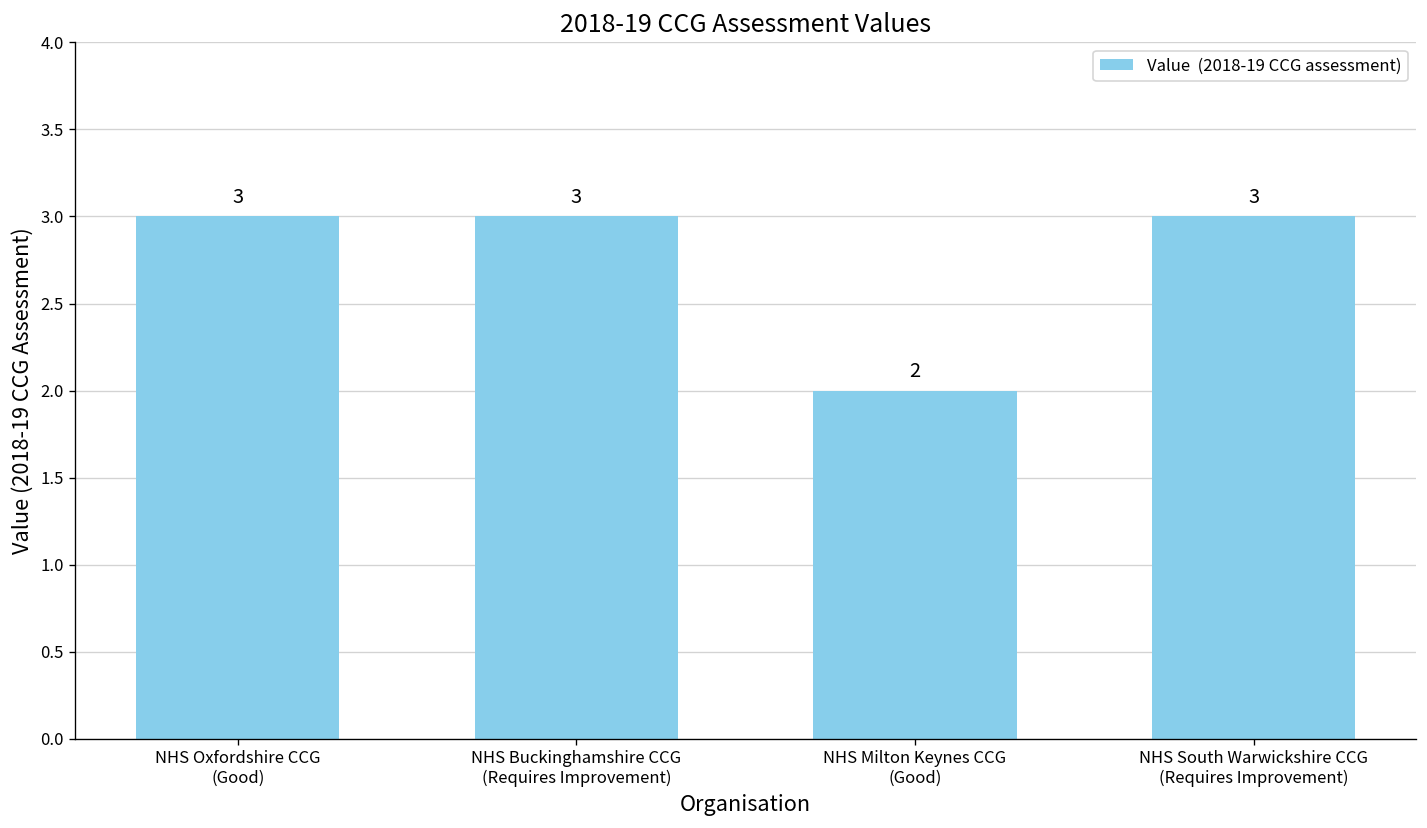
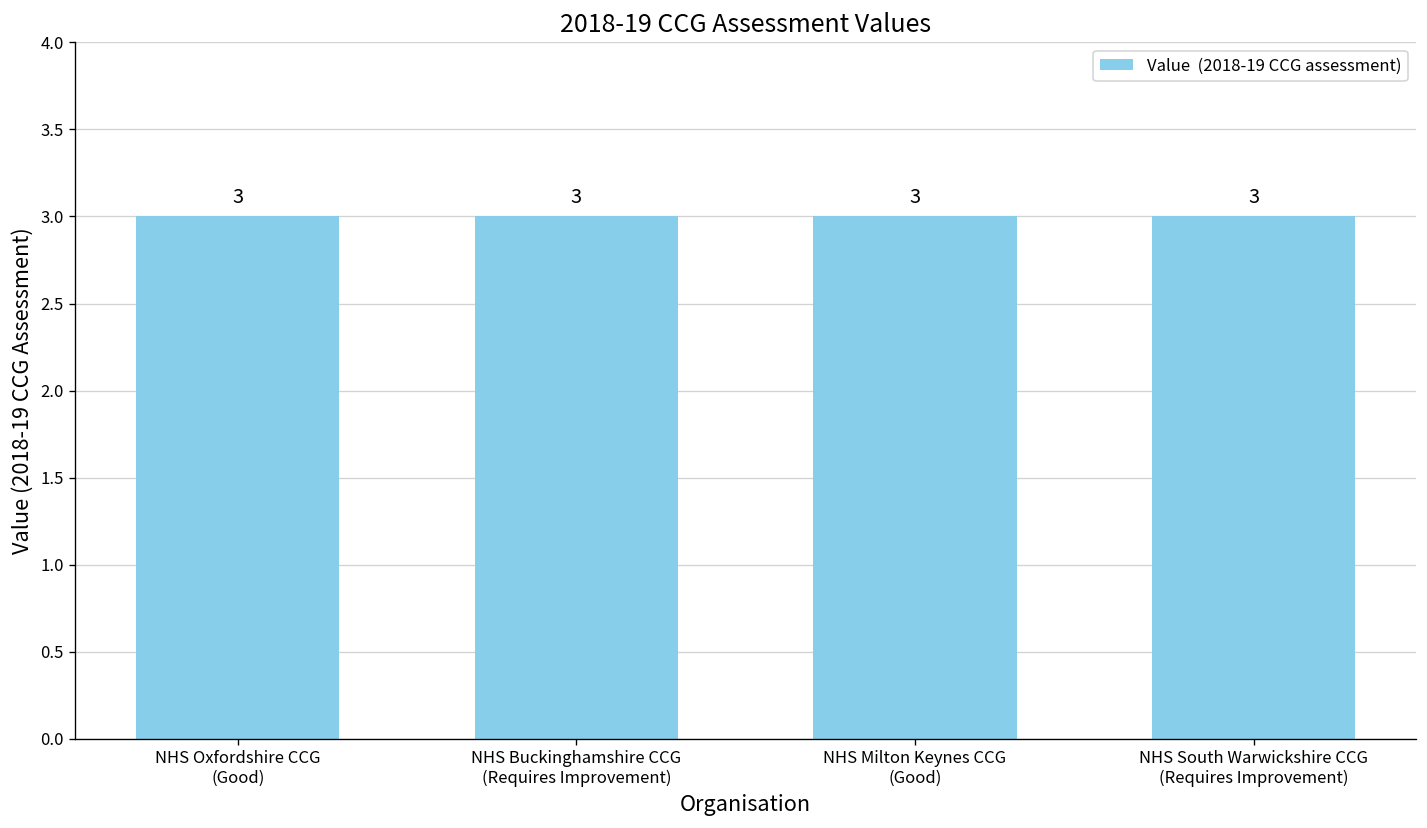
NHS Milton Keynes CCG (Good): 2 -> 3
